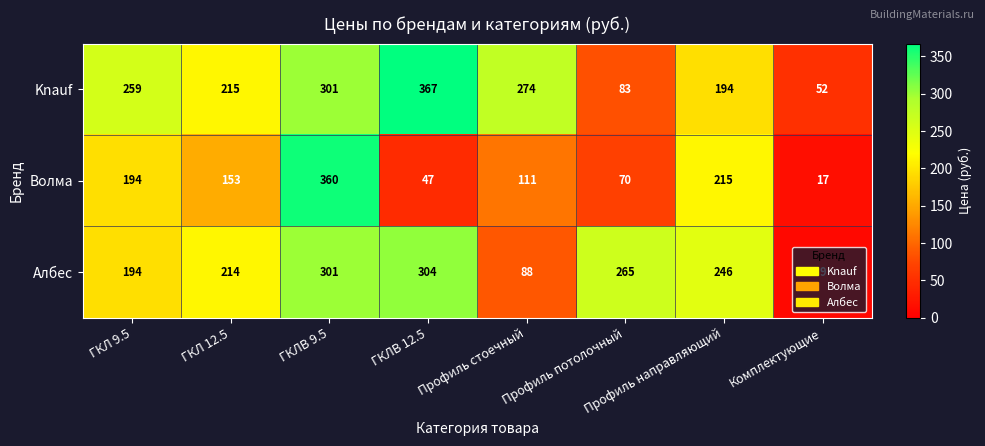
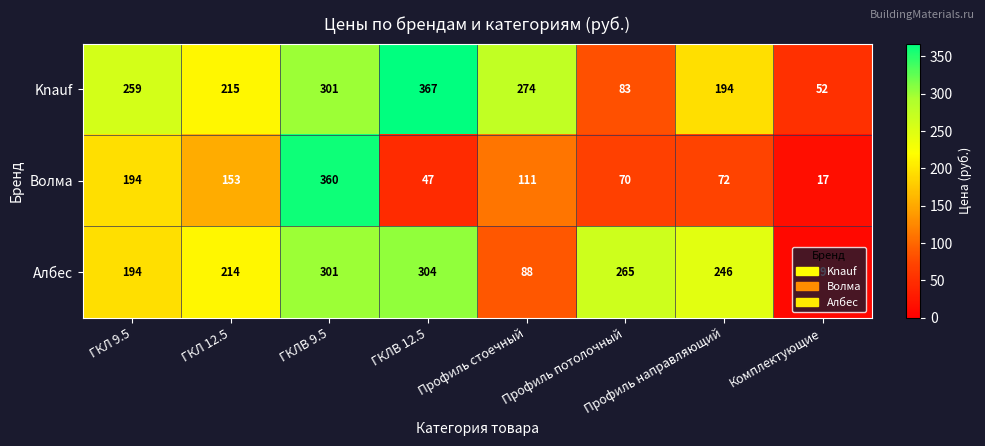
Волма, Профиль направляющий: 215 -> 72
